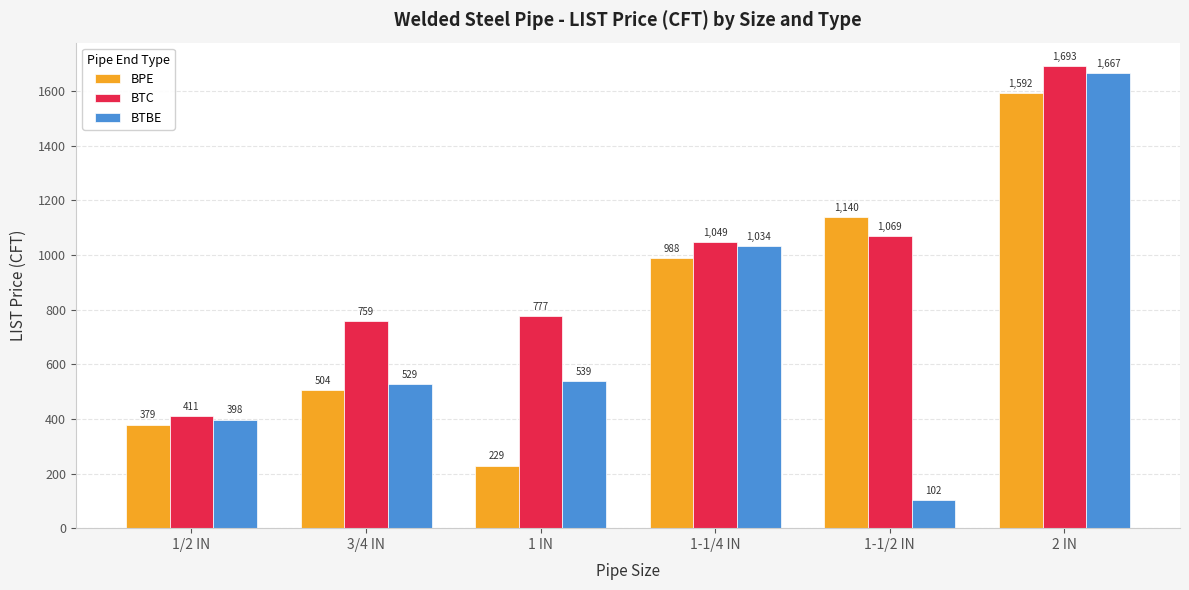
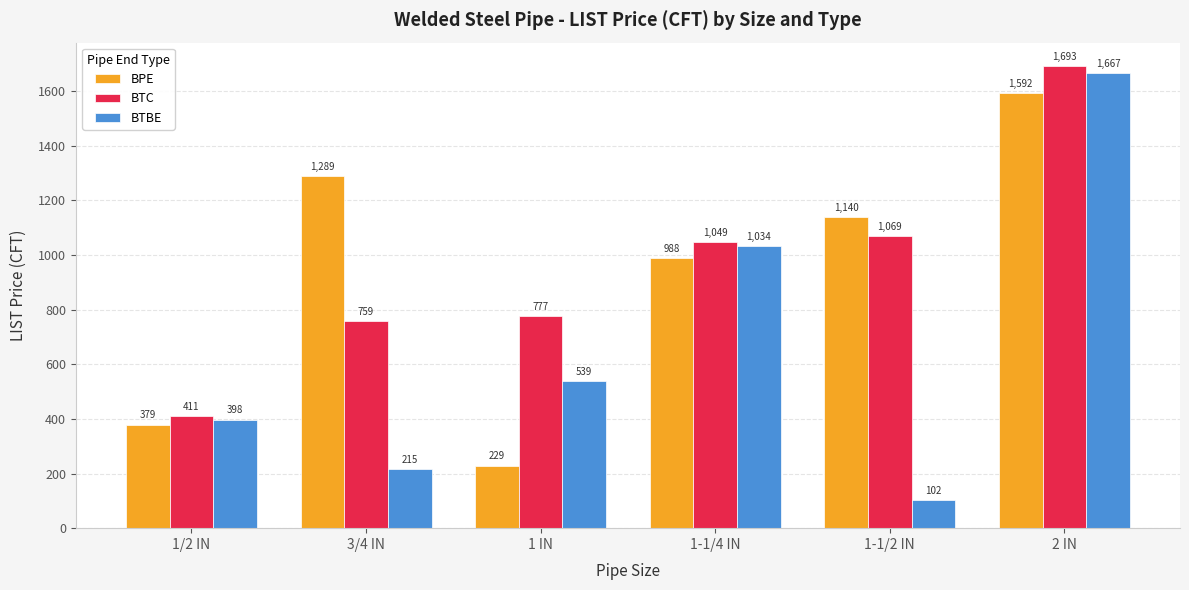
BPE, 3/4 IN: 504 -> 1,289
BTBE, 3/4 IN: 529 -> 215
